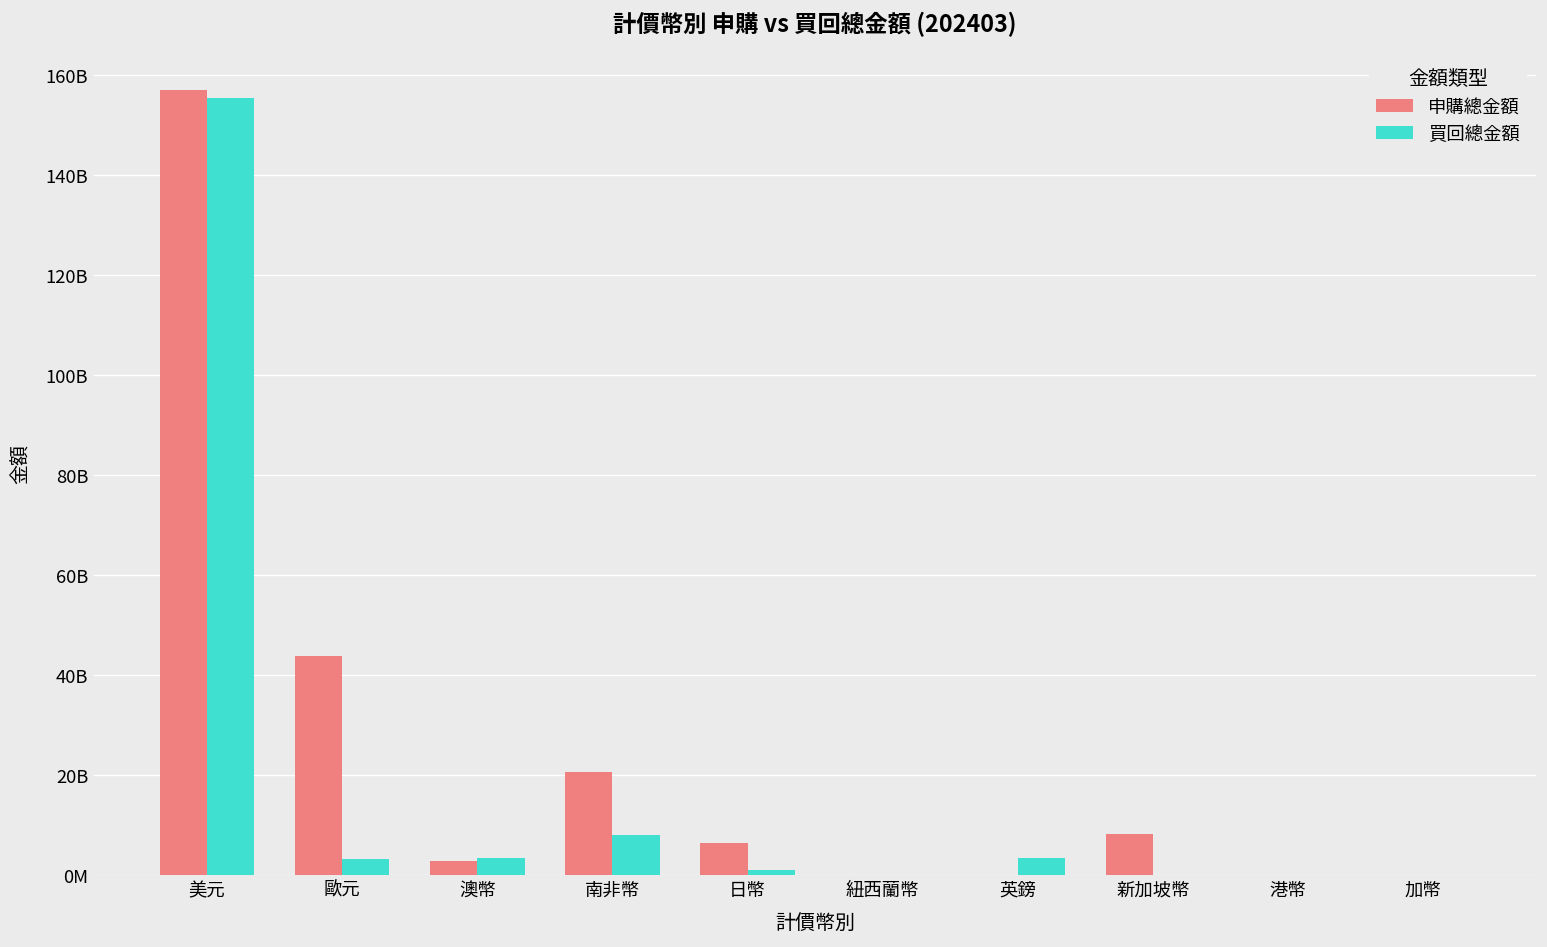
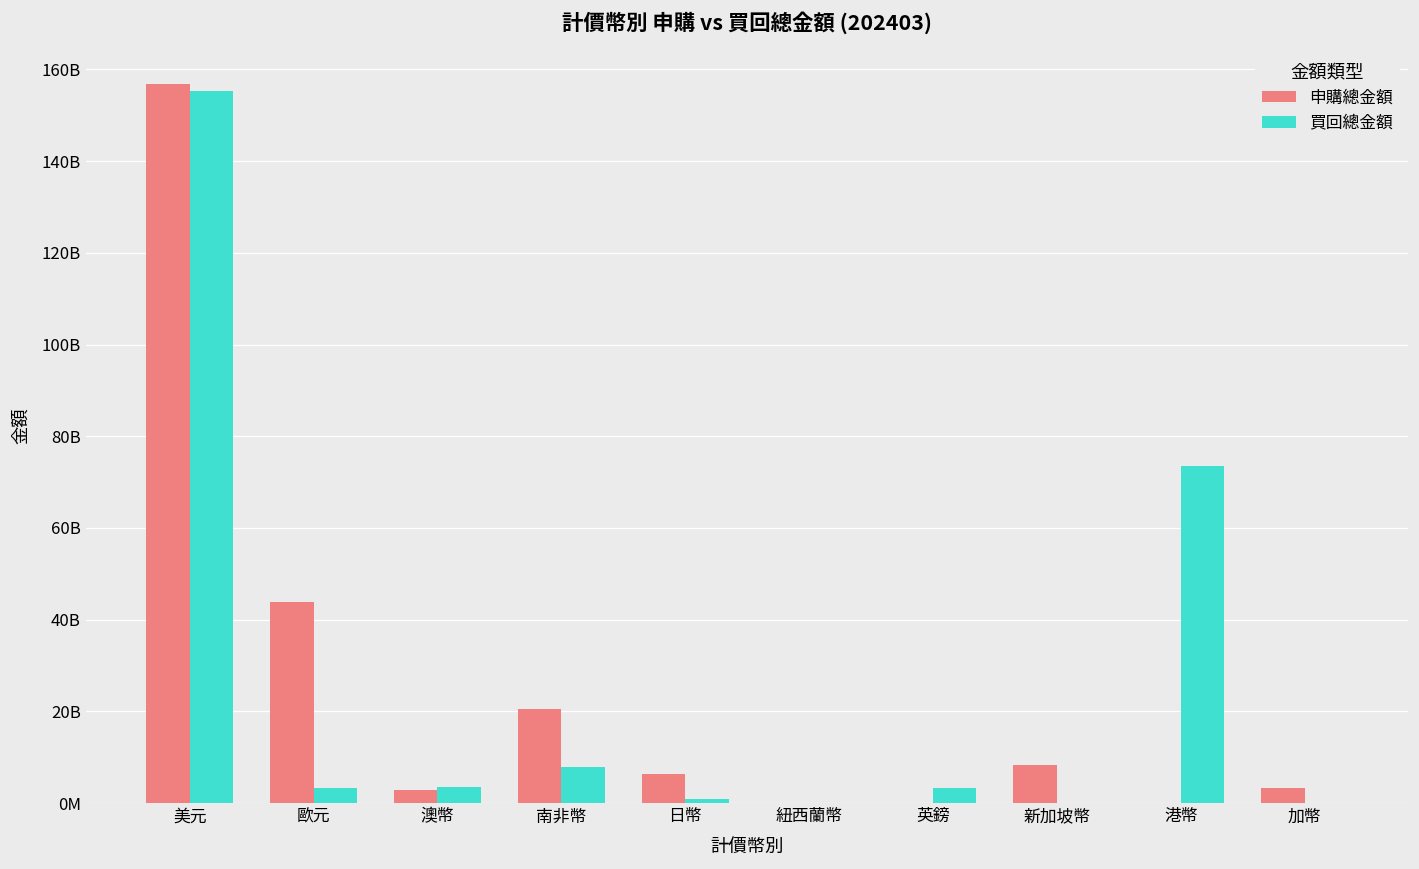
買回總金額, 港幣: 0 -> 73000000000
申購總金額, 加幣: 0 -> 3000000000
